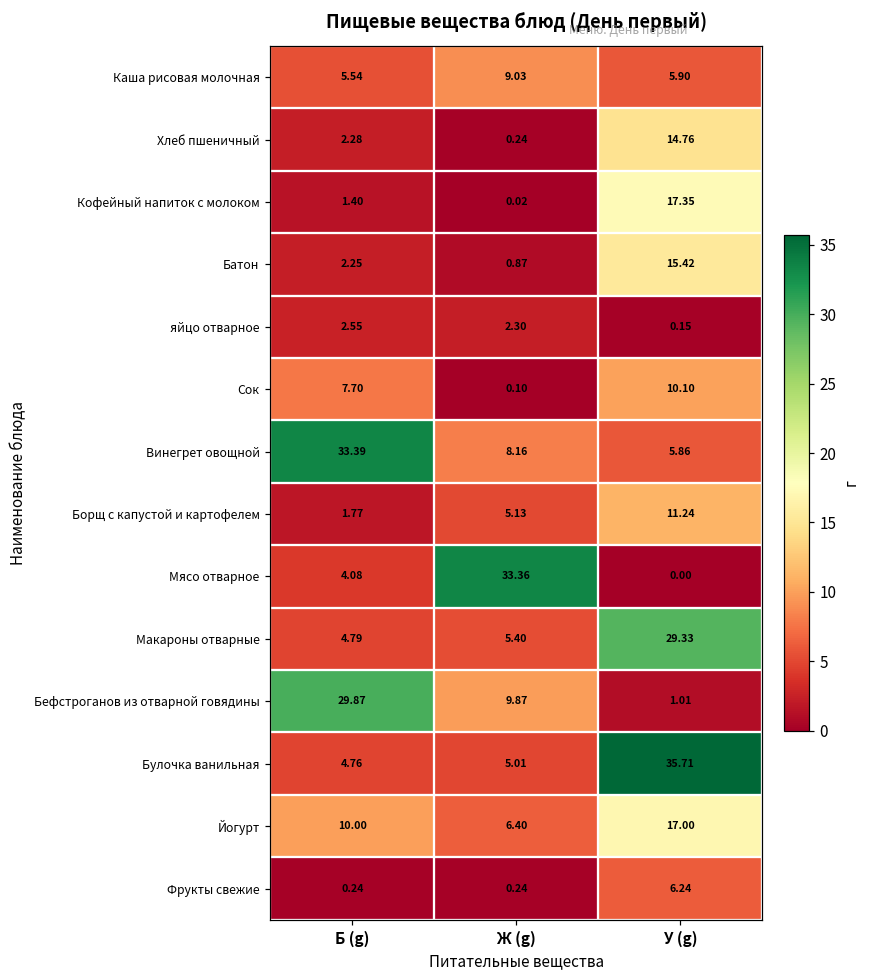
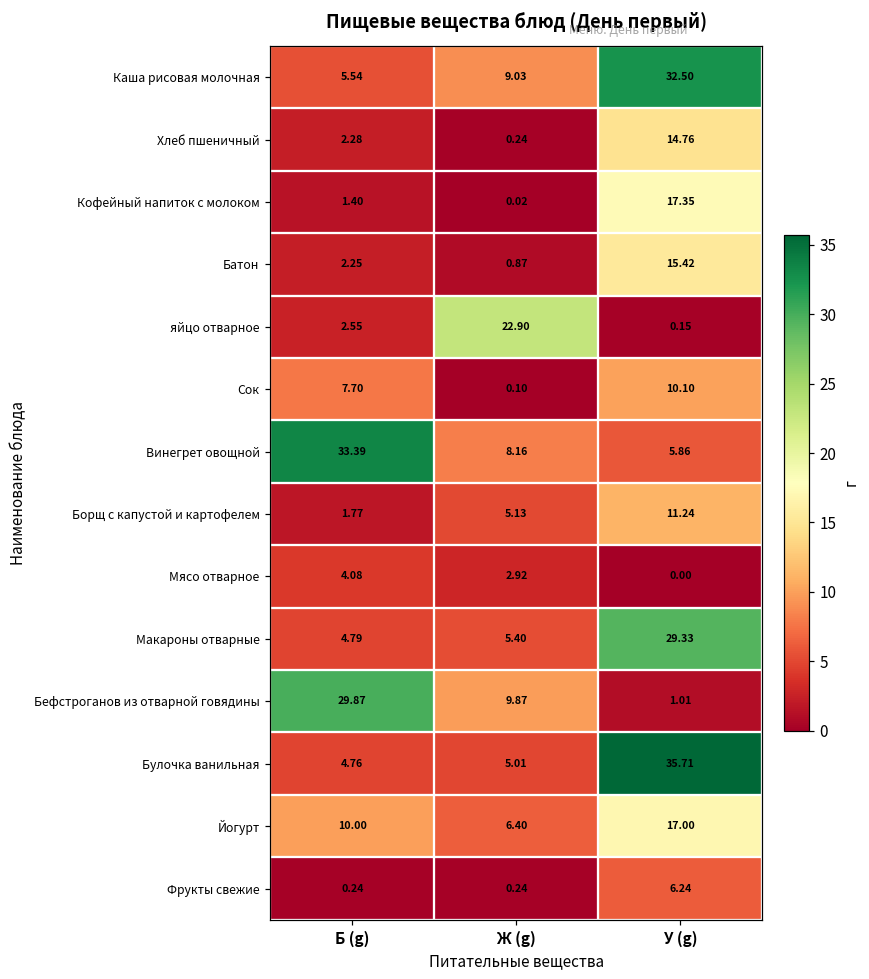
Каша рисовая молочная, У (g): 5.90 -> 32.50
яйцо отварное, Ж (g): 2.30 -> 22.90
Мясо отварное, Ж (g): 33.36 -> 2.92
